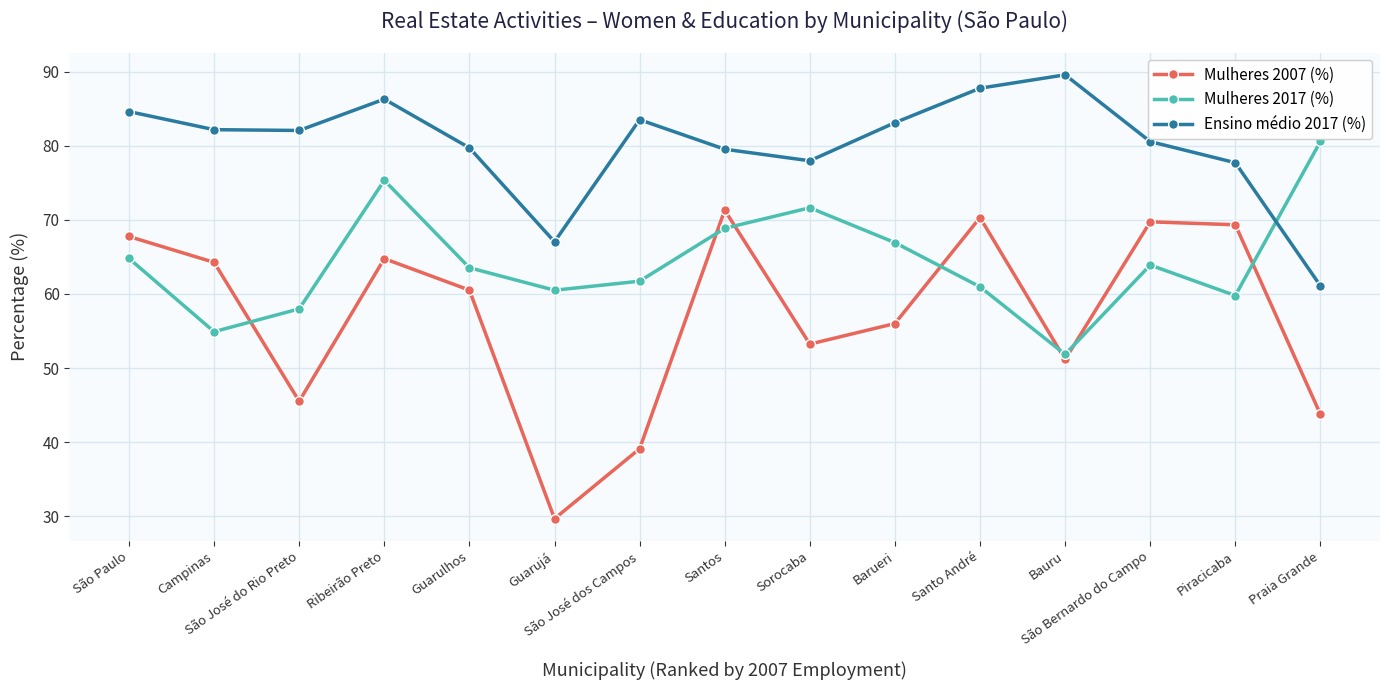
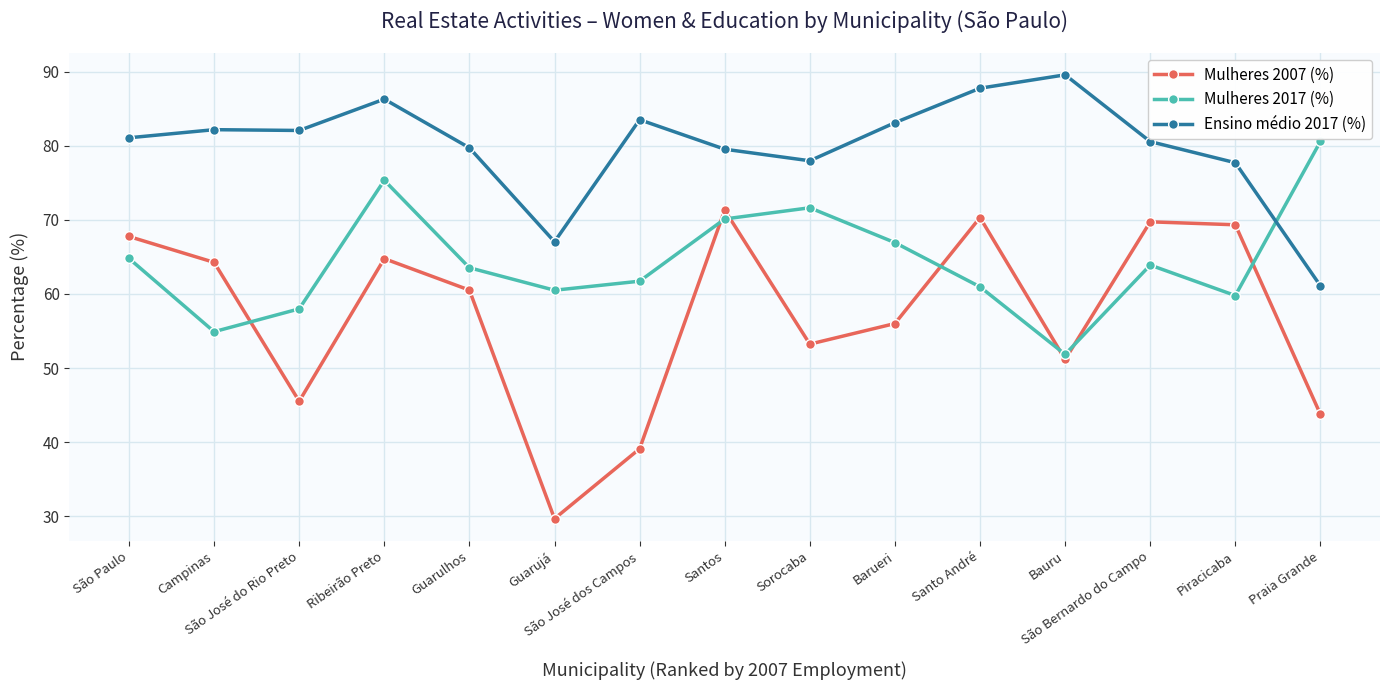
Ensino médio 2017 (%), São Paulo: 85 -> 81
Mulheres 2017 (%), Santos: 69 -> 70
